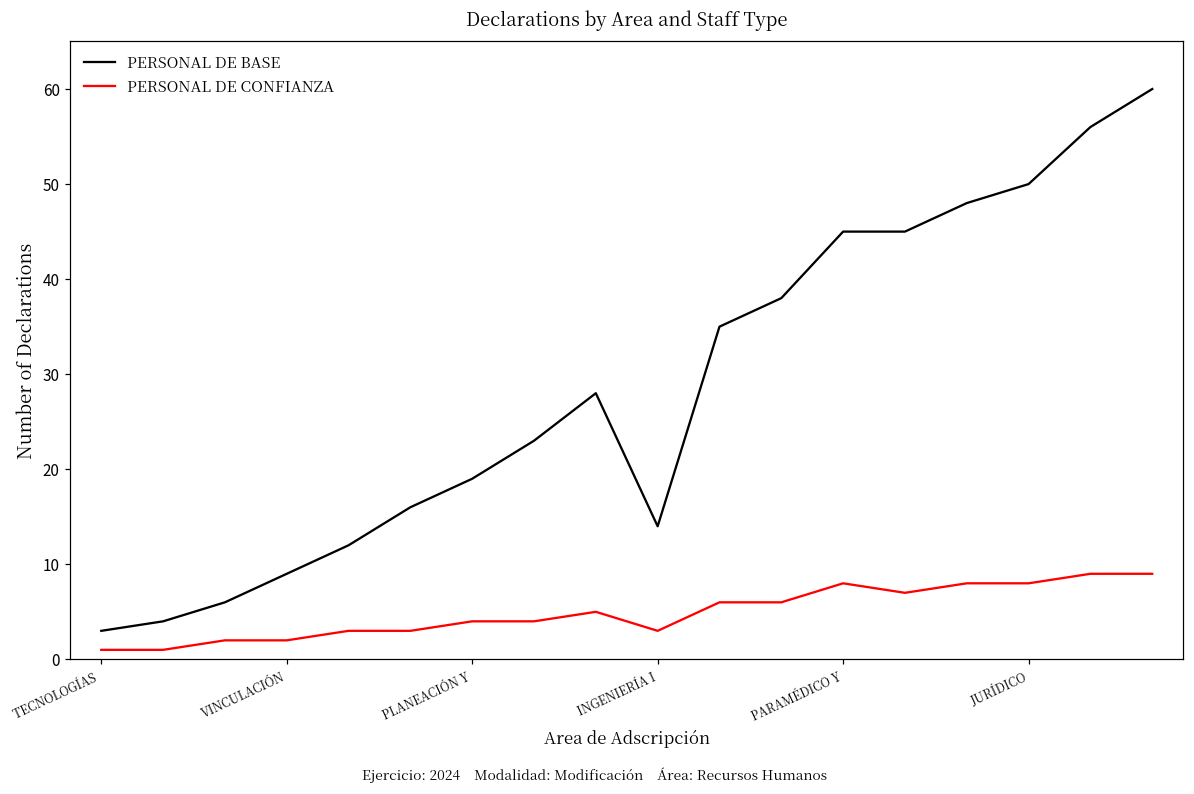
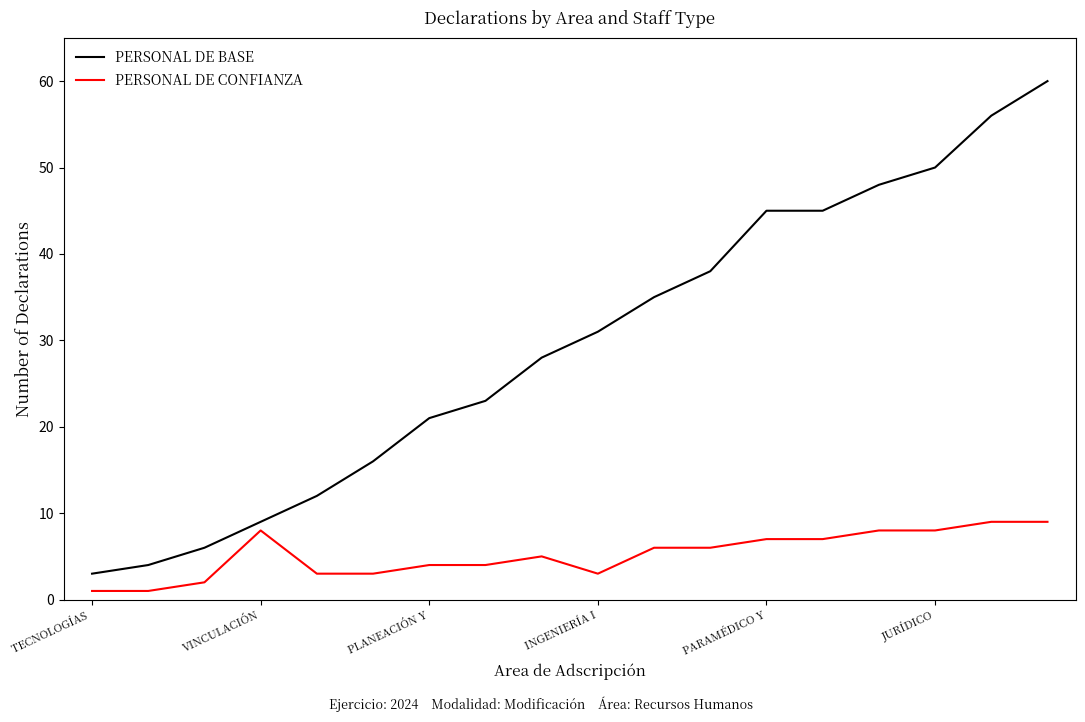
PERSONAL DE CONFIANZA, VINCULACIÓN: 2 -> 8
PERSONAL DE BASE, PLANEACIÓN Y: 19 -> 21
PERSONAL DE BASE, INGENIERÍA I: 14 -> 31
PERSONAL DE CONFIANZA, PARAMÉDICO Y: 8 -> 7
